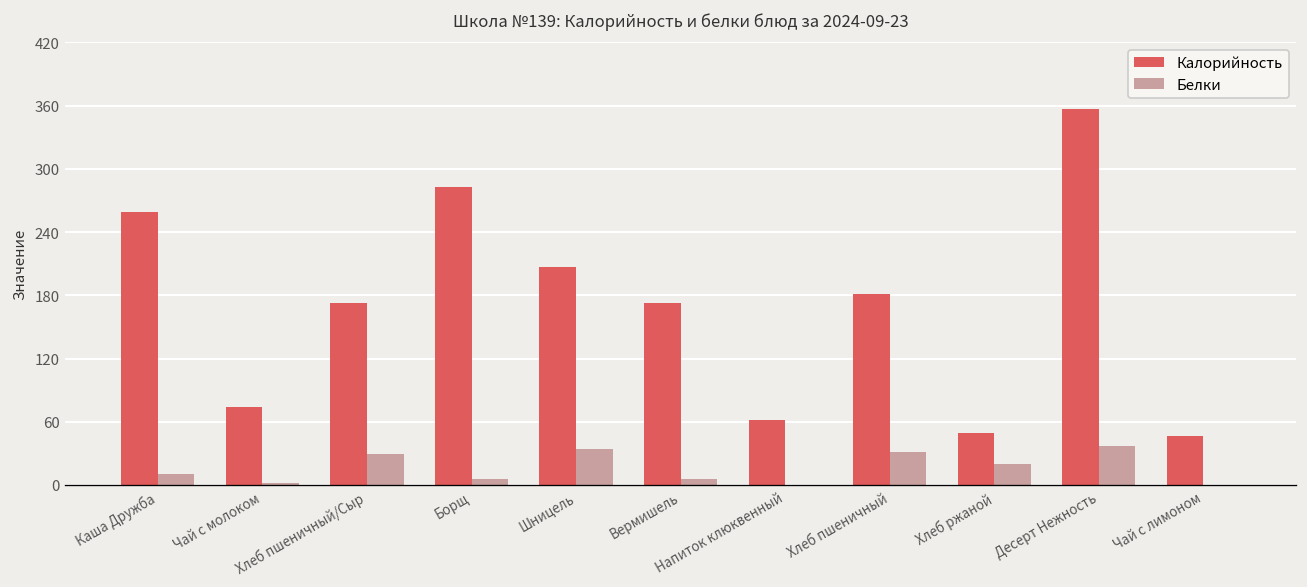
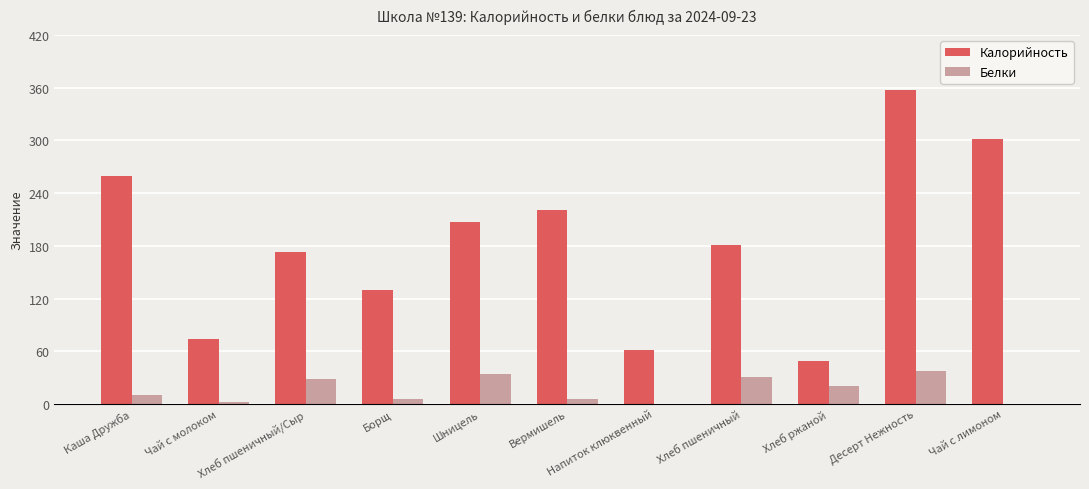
Калорийность, Борщ: 280 -> 130
Калорийность, Вермишель: 170 -> 220
Калорийность, Чай с лимоном: 50 -> 300
